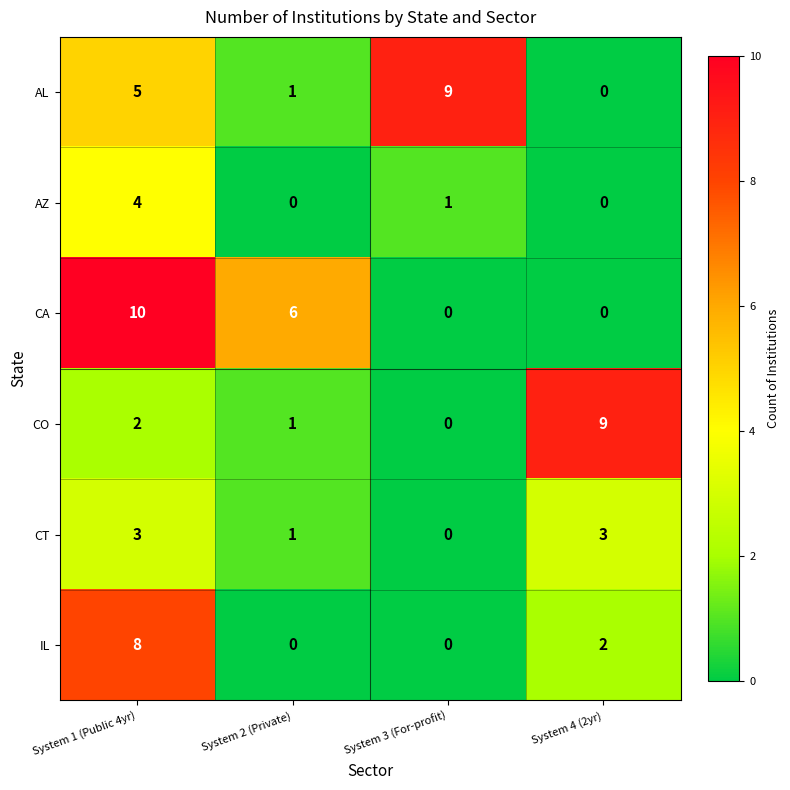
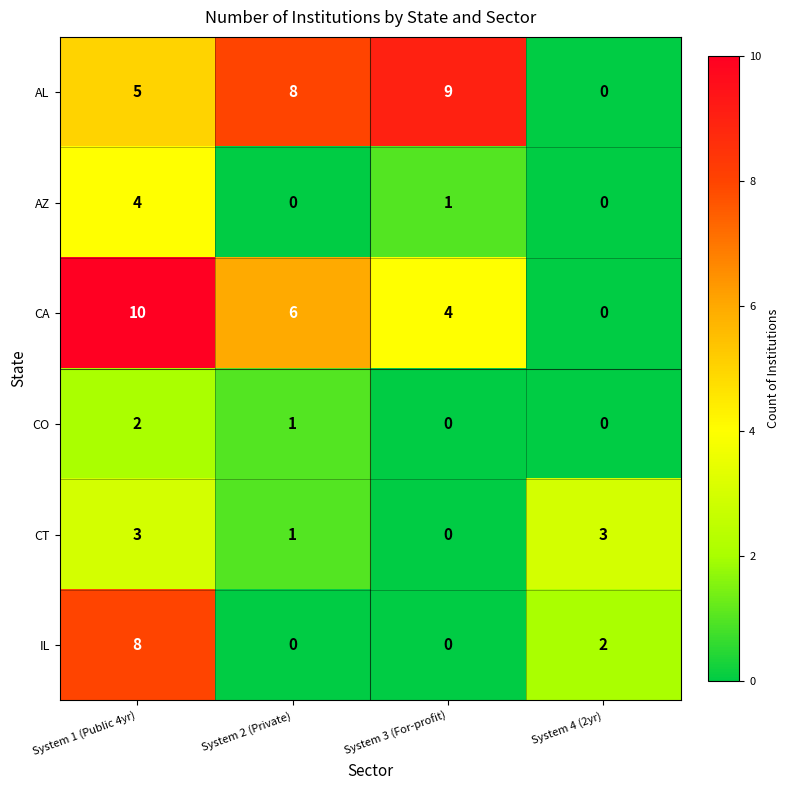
AL, System 2 (Private): 1 -> 8
CA, System 3 (For-profit): 0 -> 4
CO, System 4 (2yr): 9 -> 0
